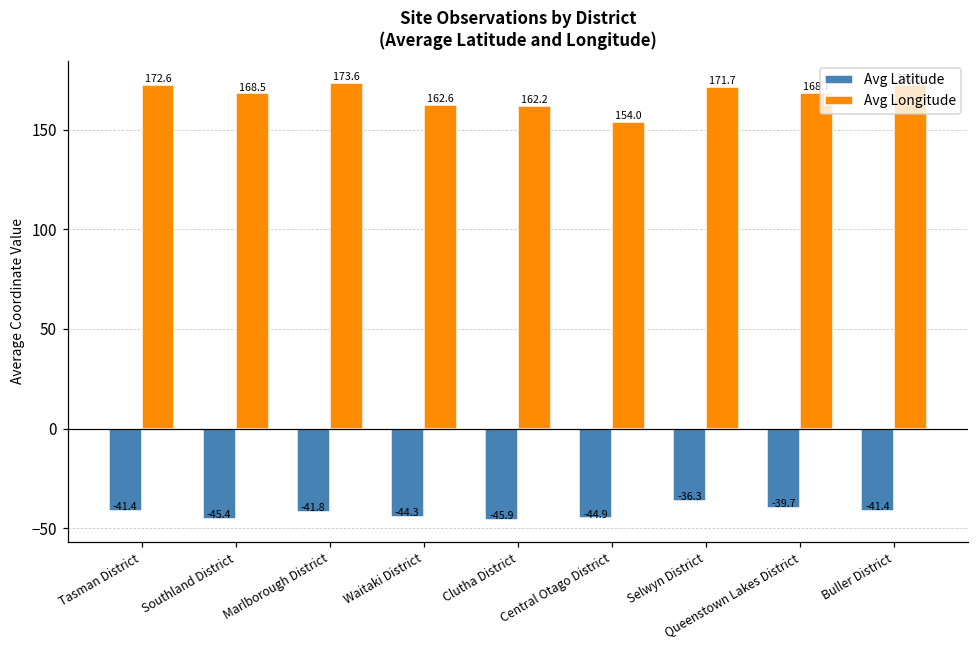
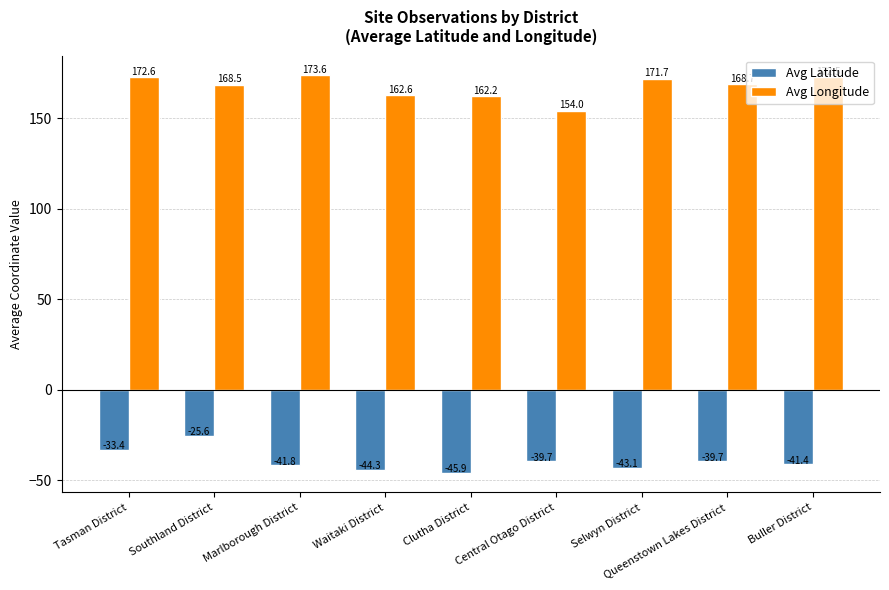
Avg Latitude, Tasman District: -41.4 -> -33.4
Avg Latitude, Southland District: -45.4 -> -25.6
Avg Latitude, Central Otago District: -44.9 -> -39.7
Avg Latitude, Selwyn District: -36.3 -> -43.1
